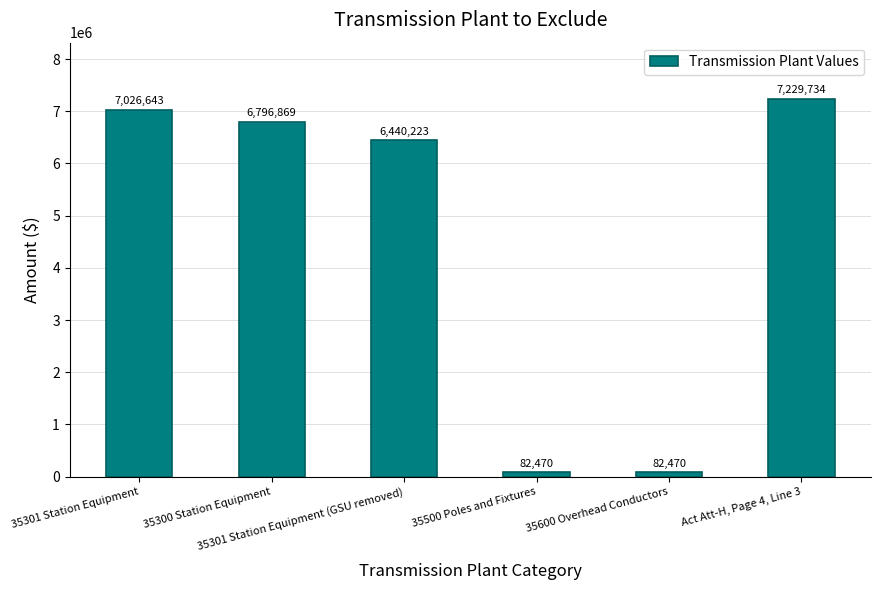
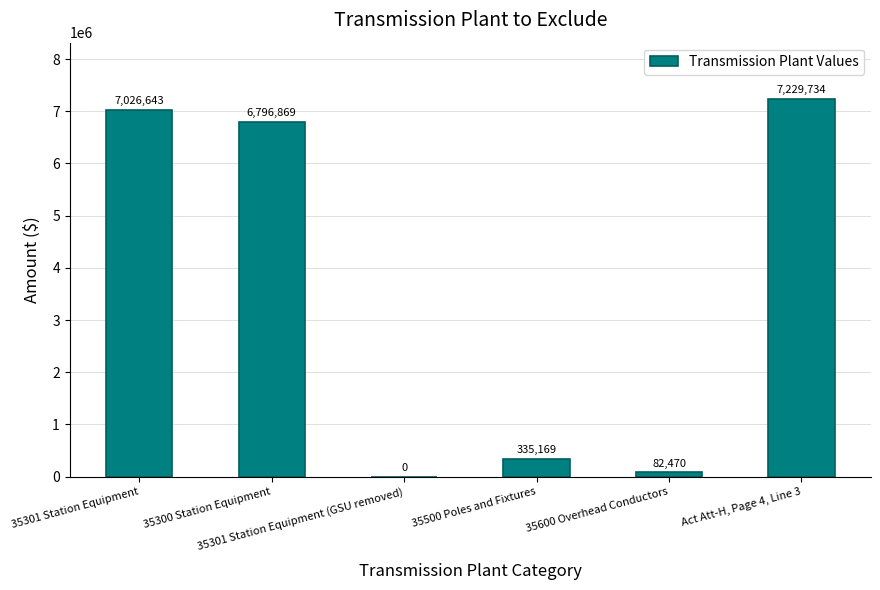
35301 Station Equipment (GSU removed): 6,440,223 -> 0
35500 Poles and Fixtures: 82,470 -> 335,169
